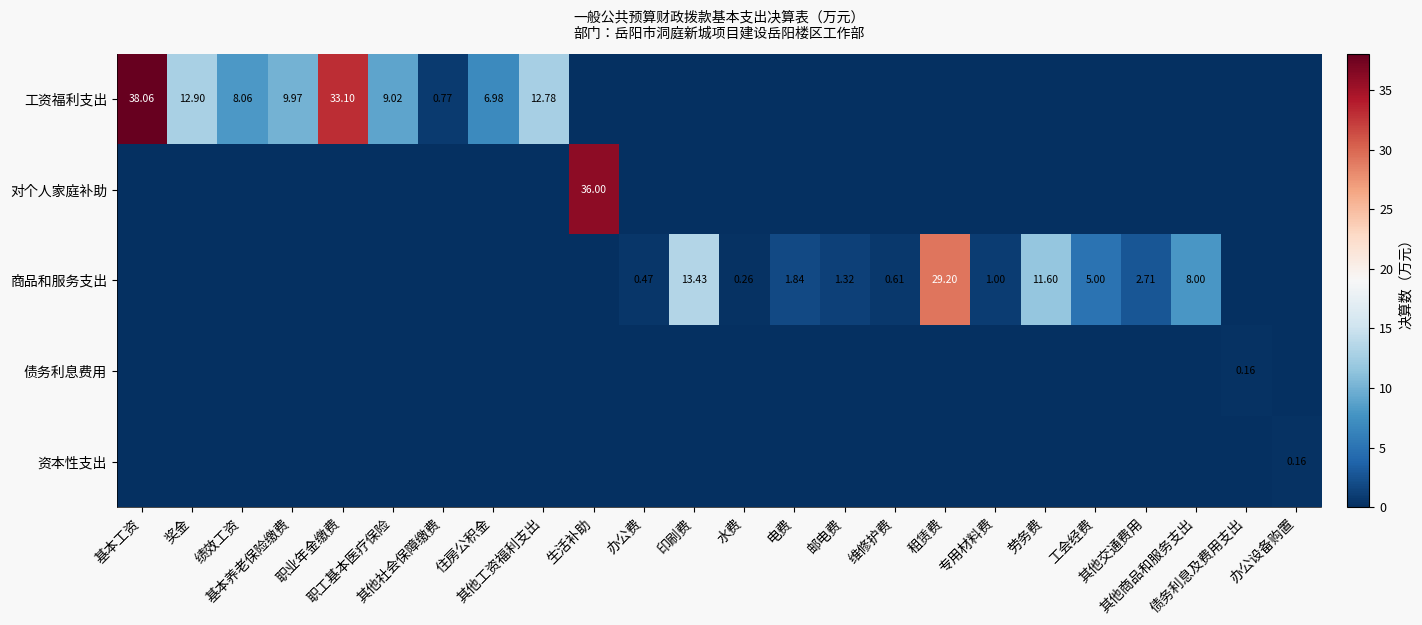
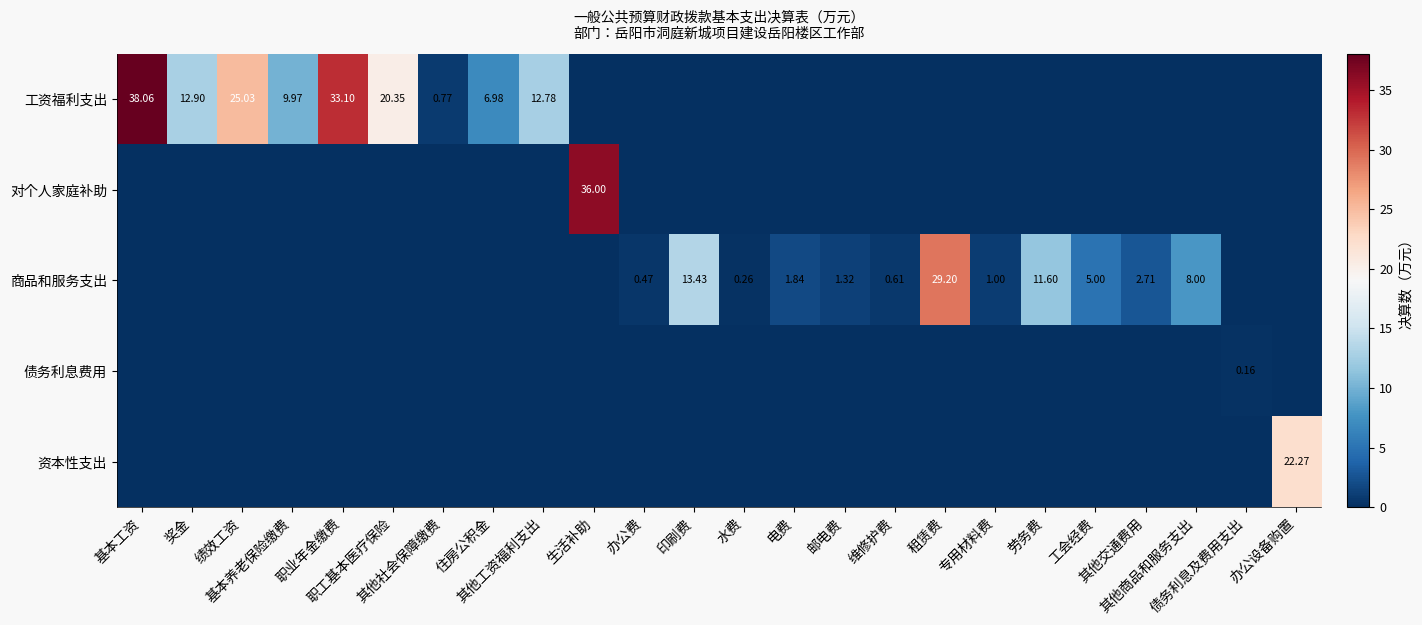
工资福利支出, 绩效工资: 8.06 -> 25.03
工资福利支出, 职工基本医疗保险: 9.02 -> 20.35
资本性支出, 办公设备购置: 0.16 -> 22.27
